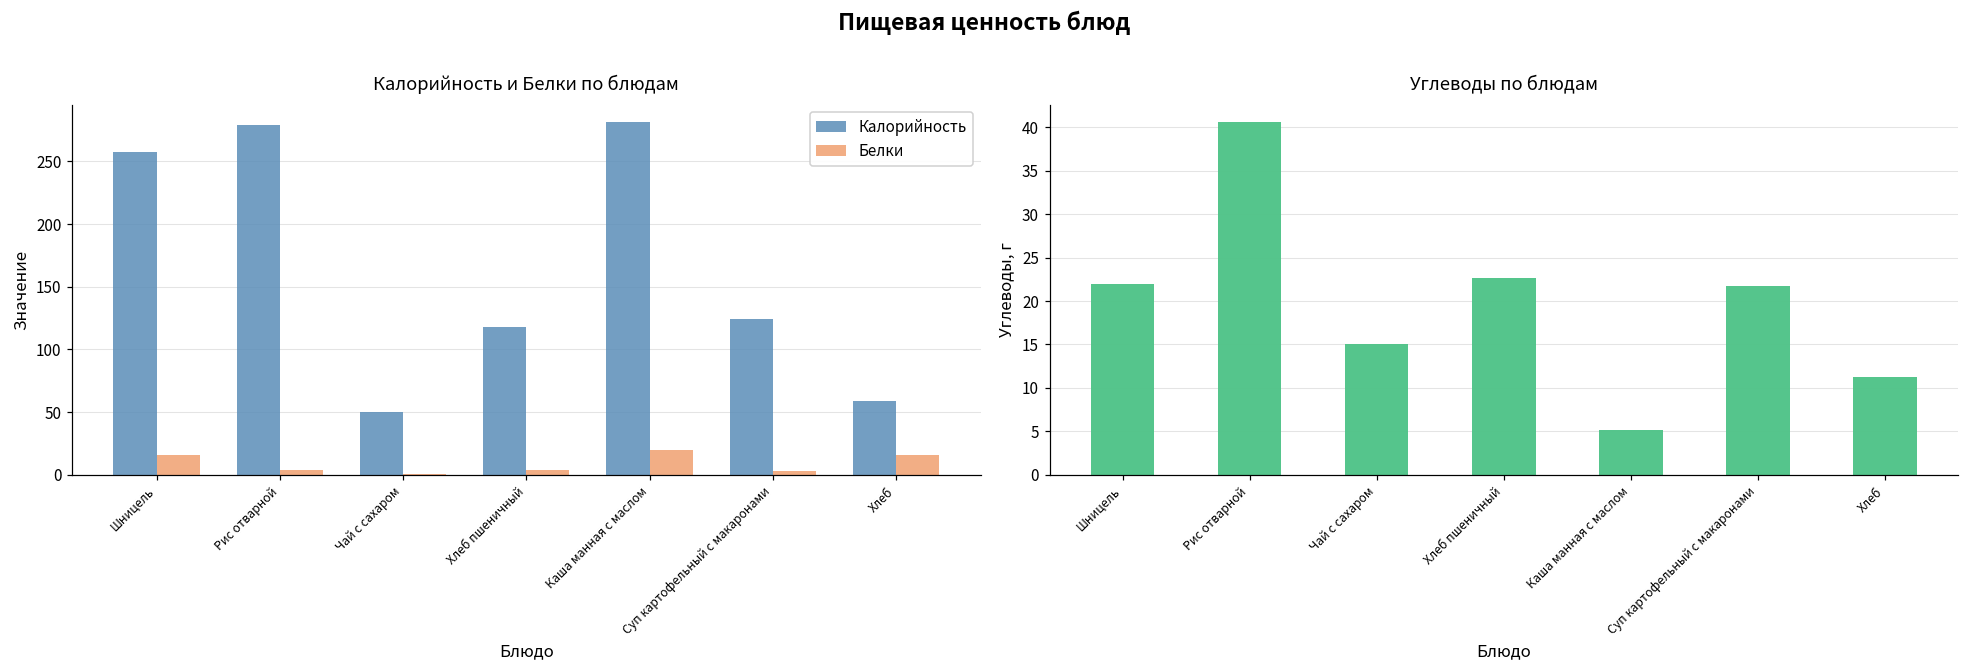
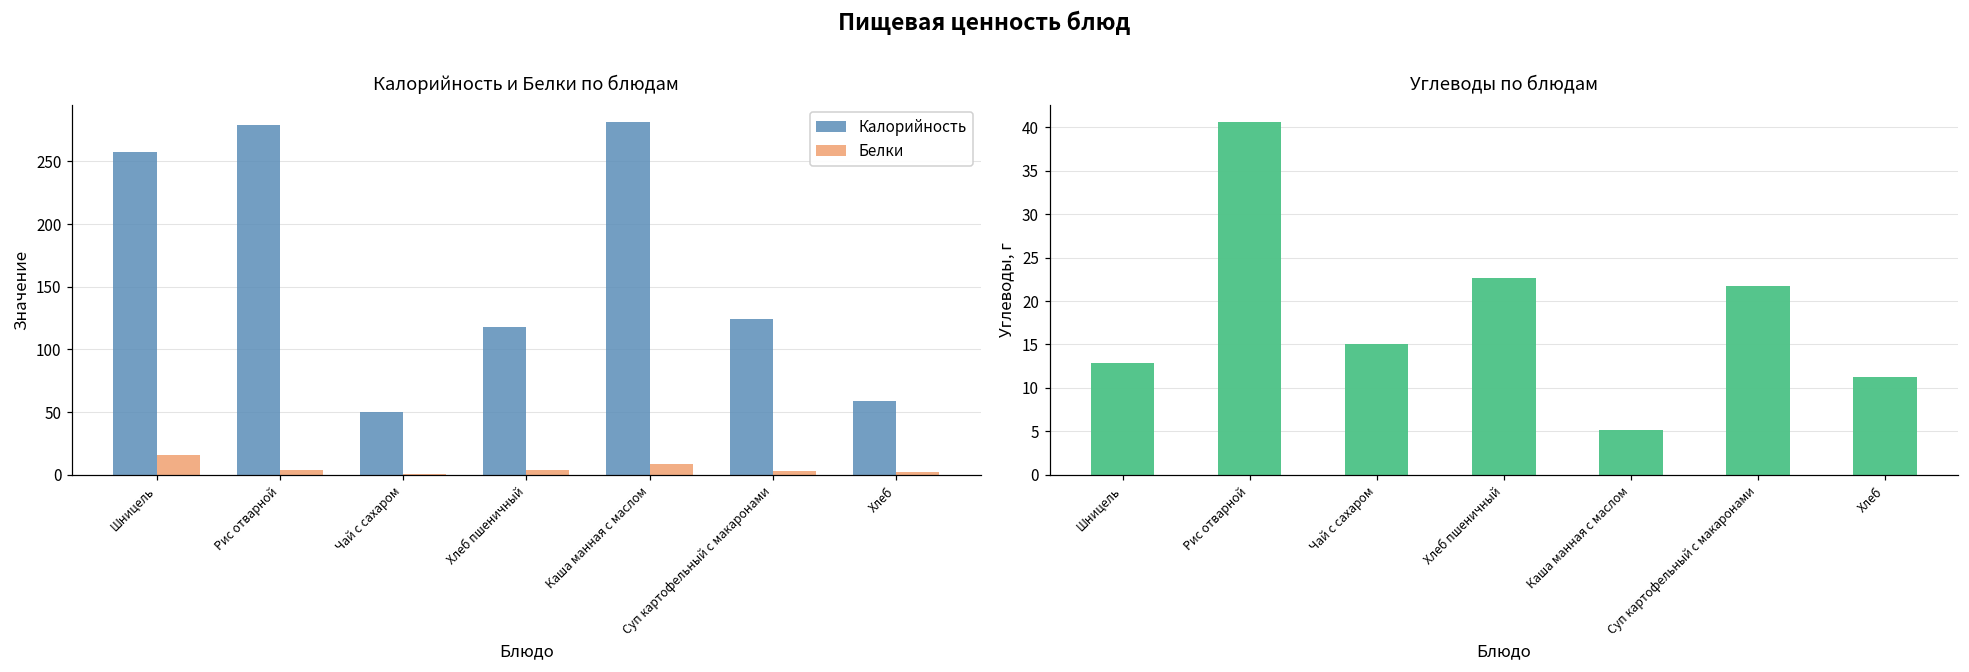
Калорийность и Белки по блюдам, Белки, Каша манная с маслом: 19 -> 8
Калорийность и Белки по блюдам, Белки, Хлеб: 16 -> 2
Углеводы по блюдам, Шницель: 22 -> 13
